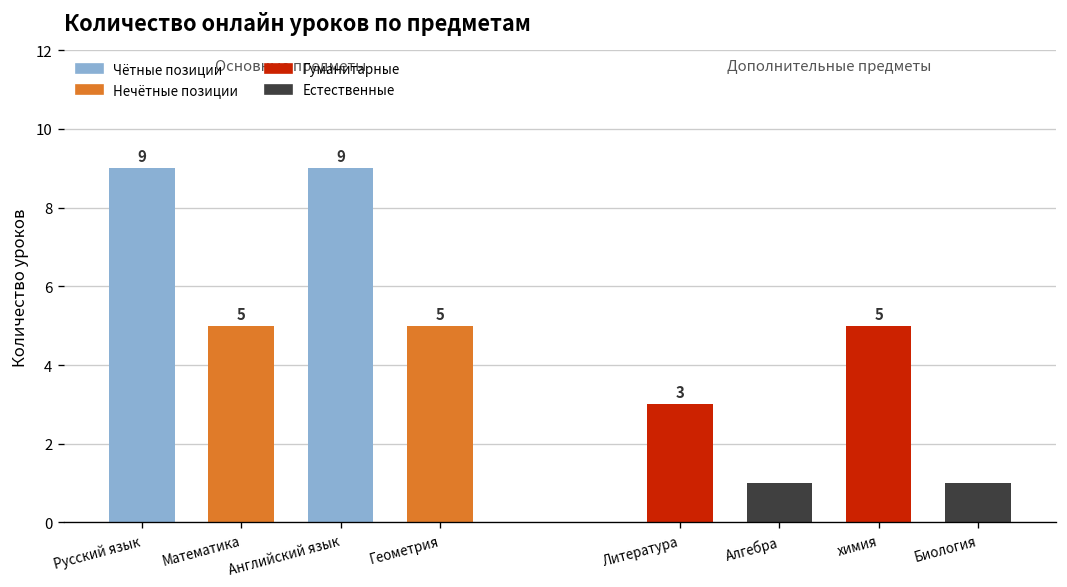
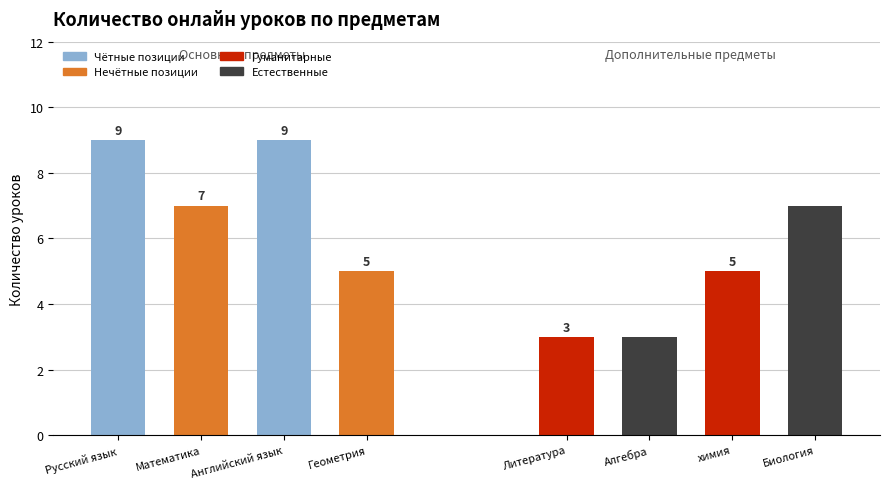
Математика: 5 -> 7
Алгебра: 1 -> 3
Биология: 1 -> 7
